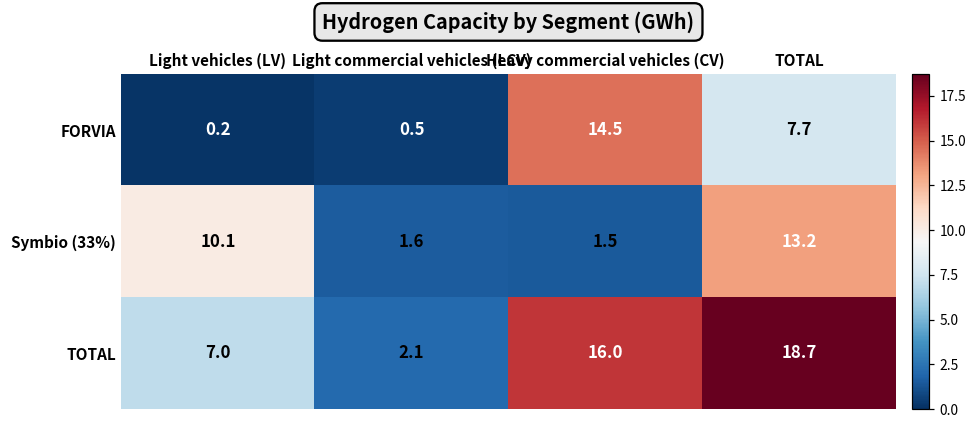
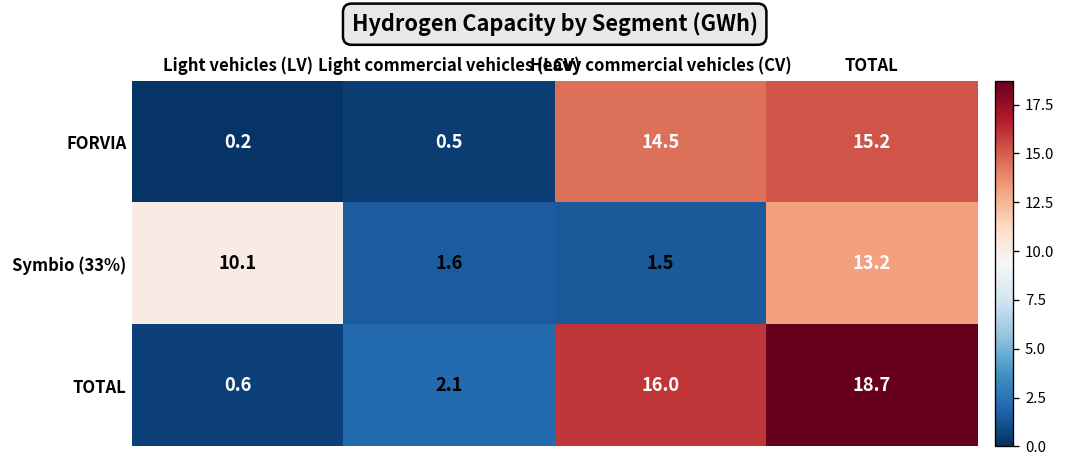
FORVIA, TOTAL: 7.7 -> 15.2
TOTAL, Light vehicles (LV): 7.0 -> 0.6
